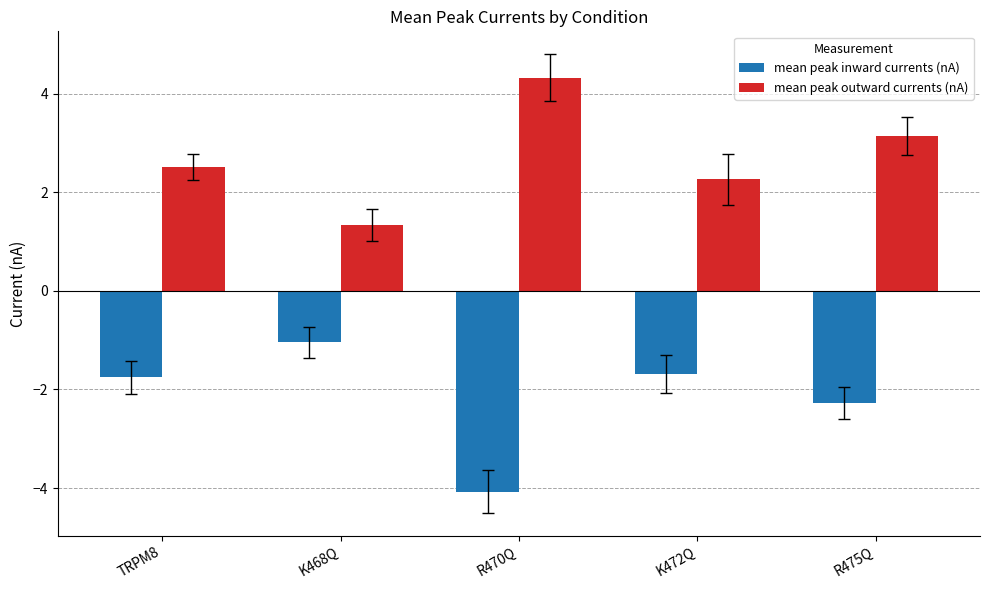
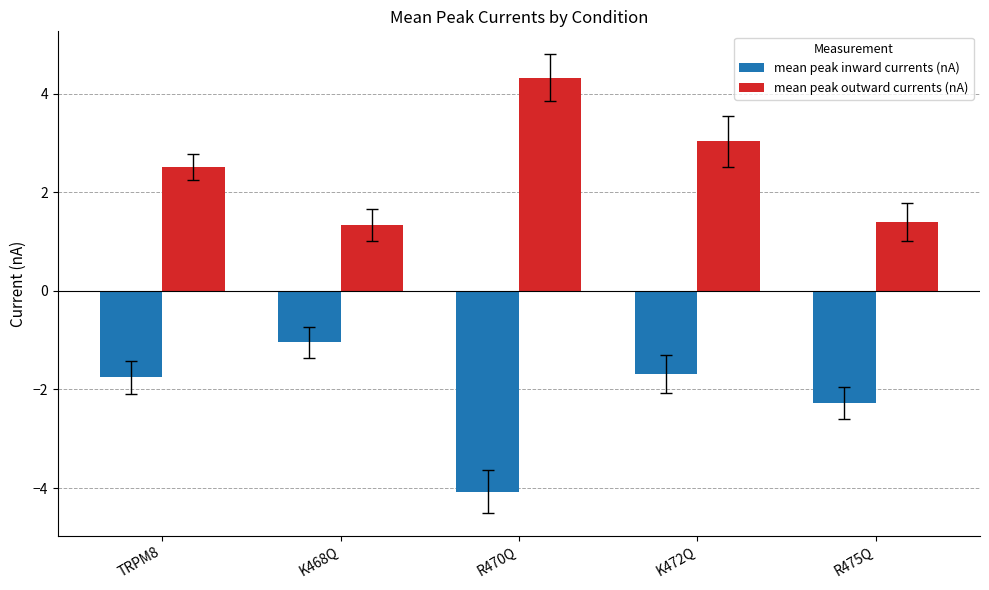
mean peak outward currents (nA), K472Q: 2.3 -> 3.0
mean peak outward currents (nA), R475Q: 3.1 -> 1.4
